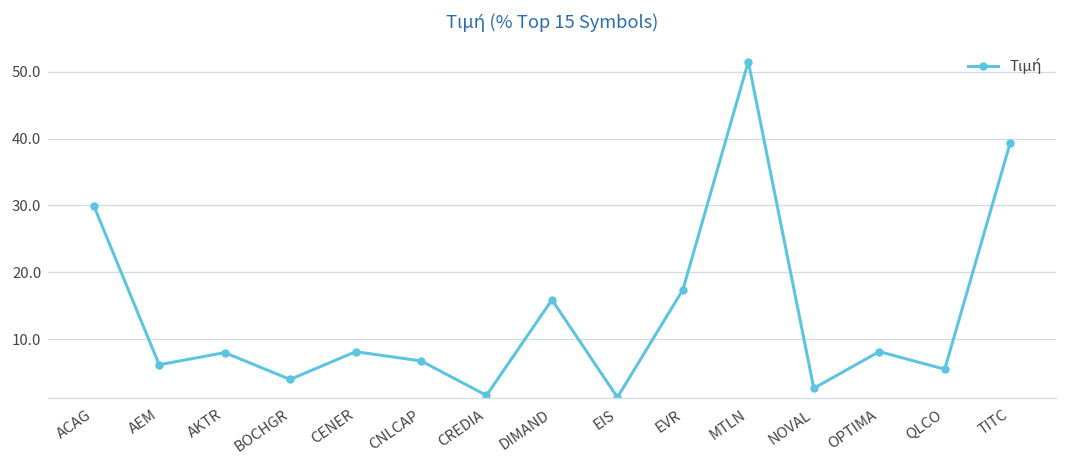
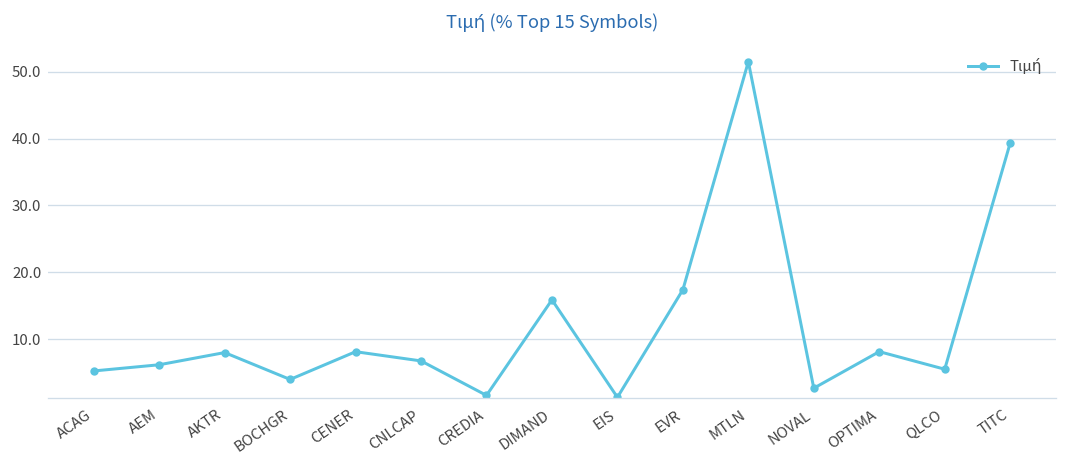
ACAG: 30 -> 5
